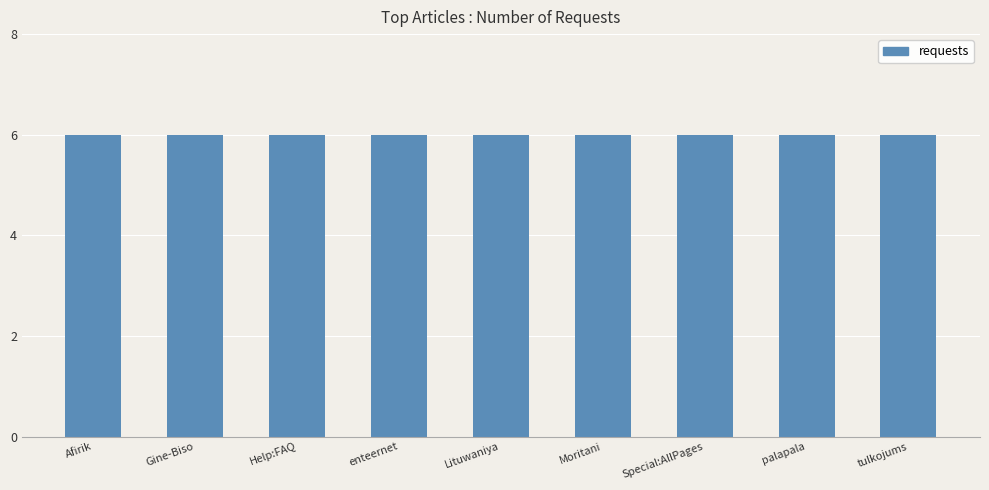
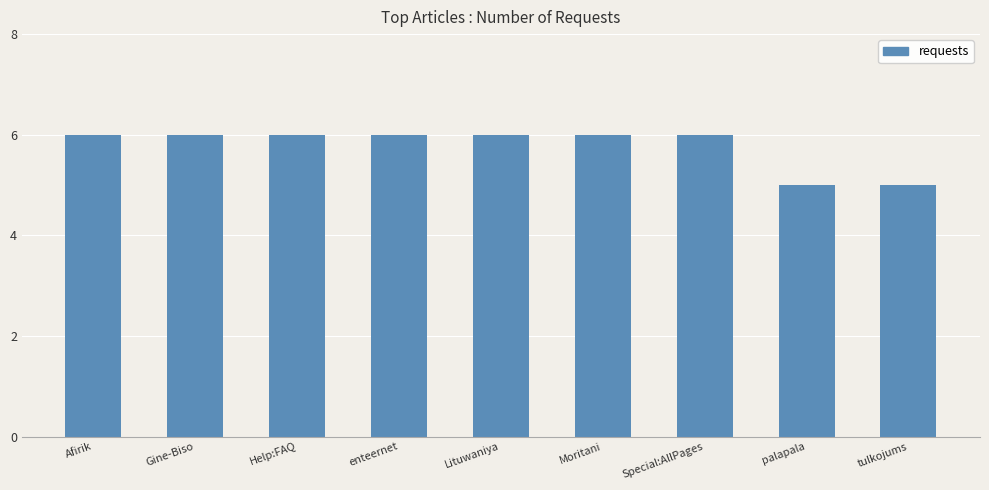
palapala: 6 -> 5
tulkojums: 6 -> 5
